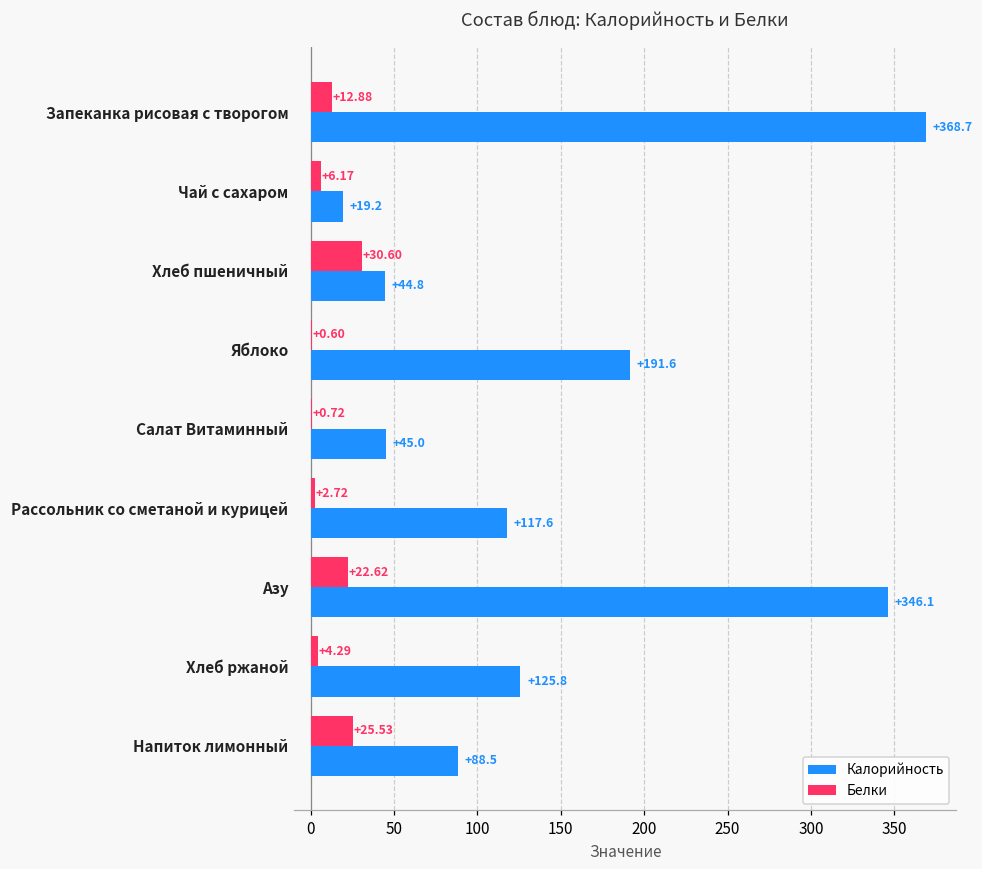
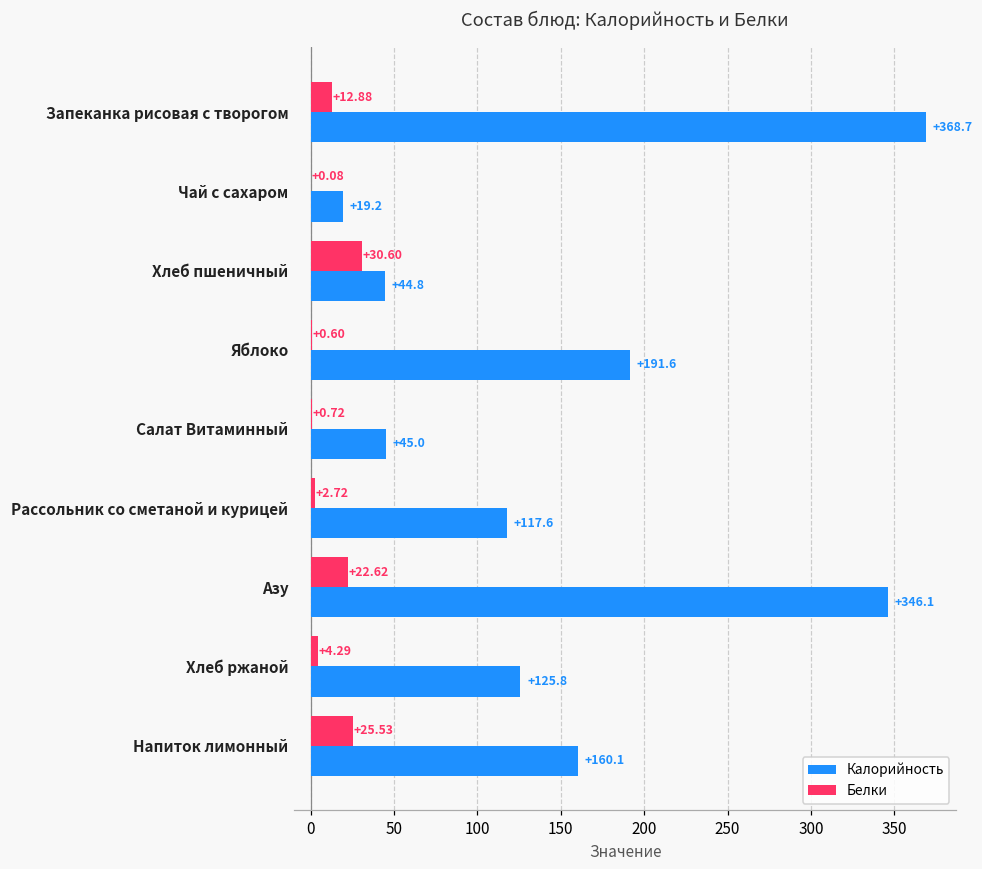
Белки, Чай с сахаром: +6.17 -> +0.08
Калорийность, Напиток лимонный: +88.5 -> +160.1
